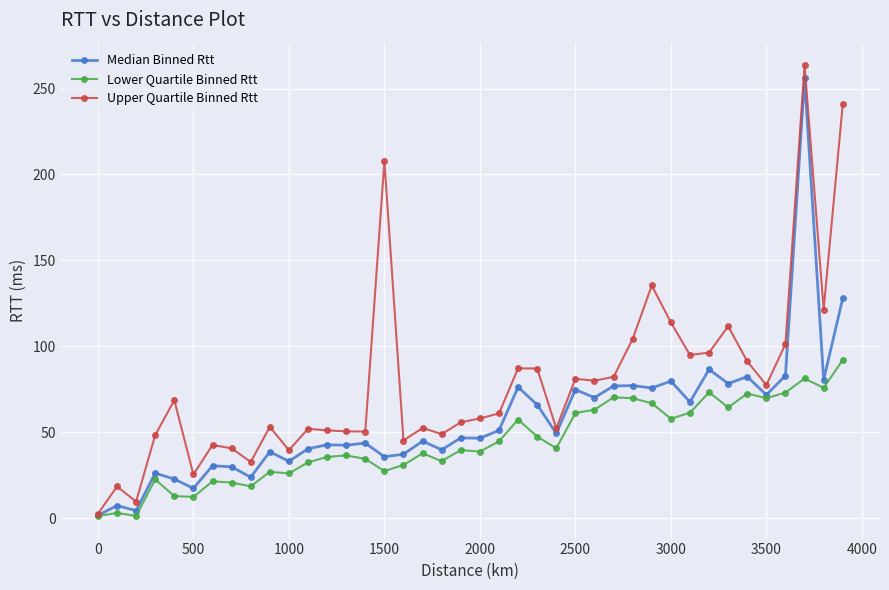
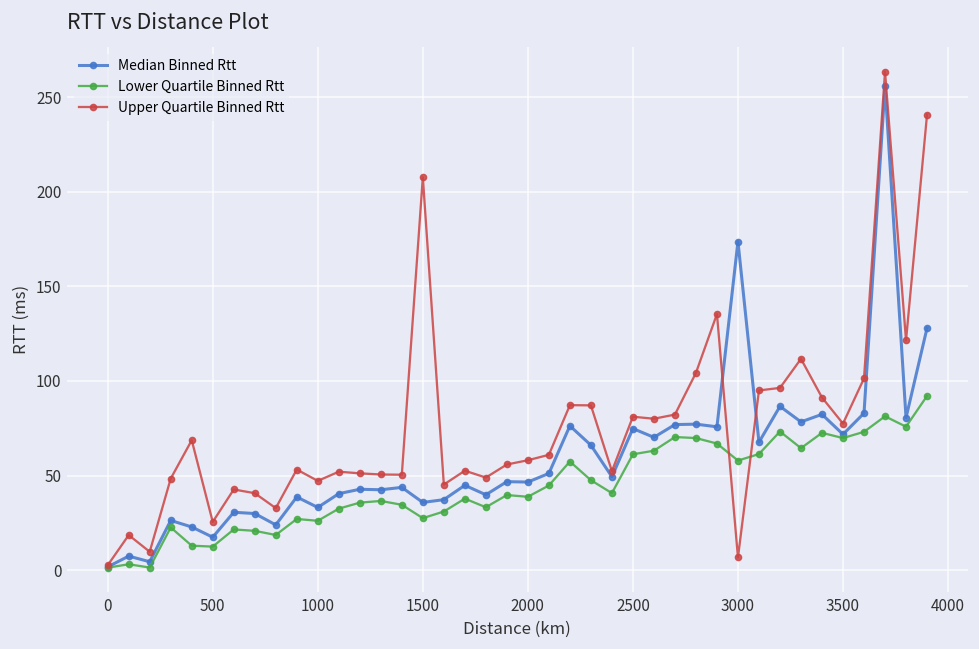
Upper Quartile Binned Rtt, 1000: 40 -> 47
Median Binned Rtt, 3000: 80 -> 174
Upper Quartile Binned Rtt, 3000: 114 -> 7
